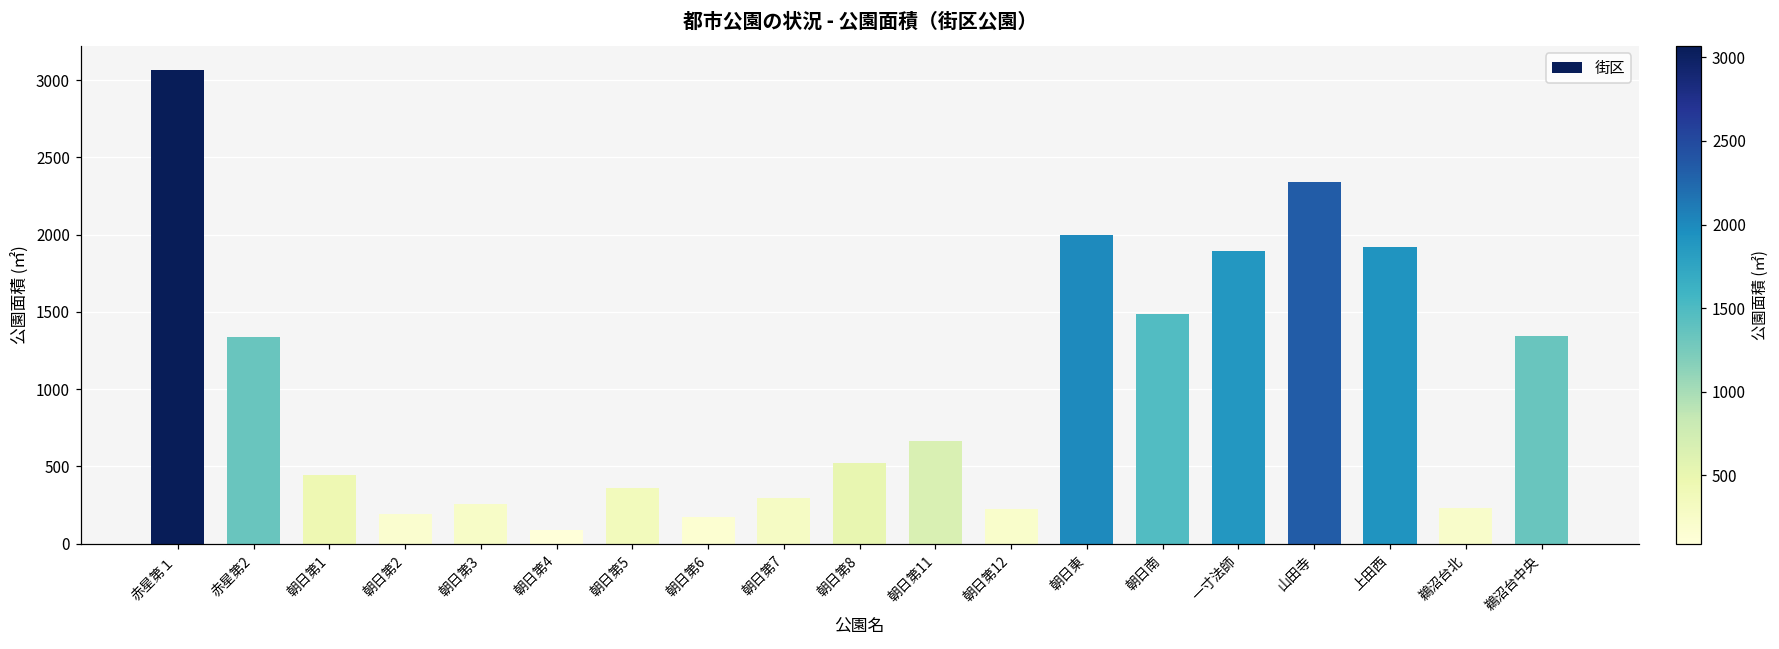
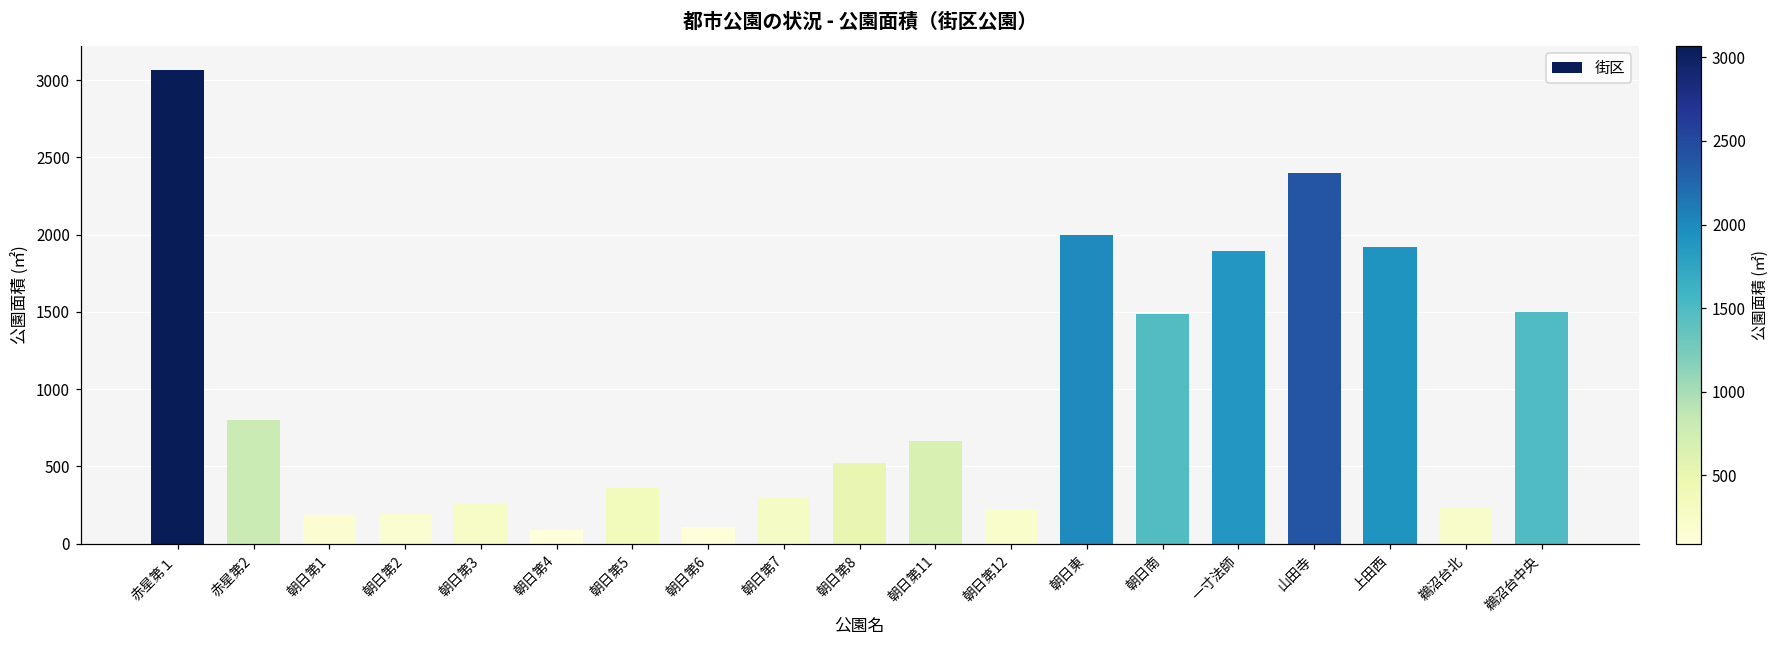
赤星第2: 1340 -> 800
朝日第1: 440 -> 180
朝日第6: 170 -> 110
山田寺: 2340 -> 2400
鵜沼台中央: 1340 -> 1500
